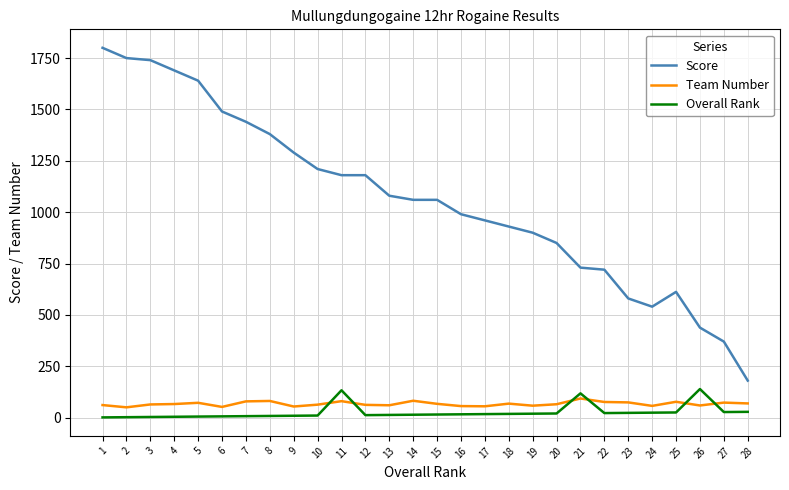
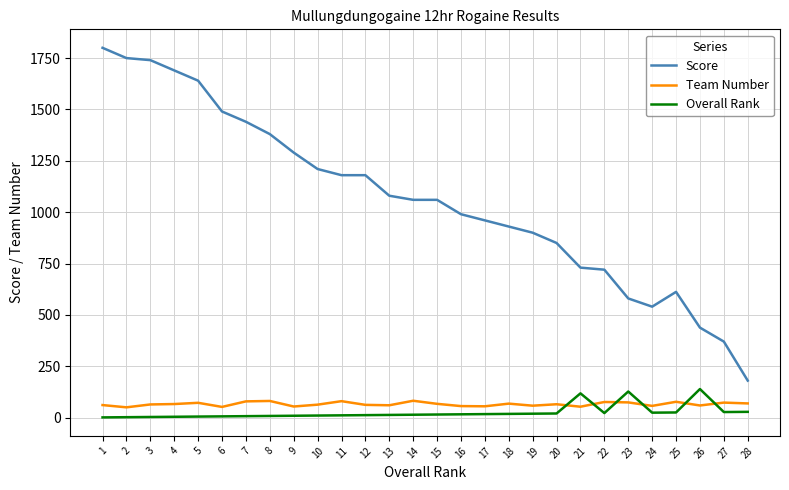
Overall Rank, 11: 130 -> 10
Team Number, 21: 90 -> 50
Overall Rank, 23: 20 -> 130
